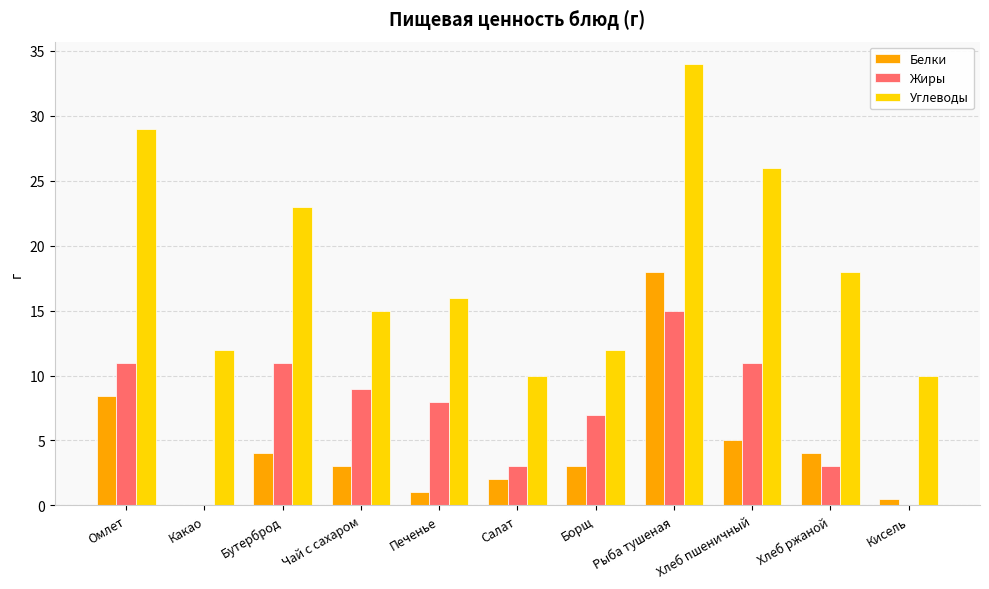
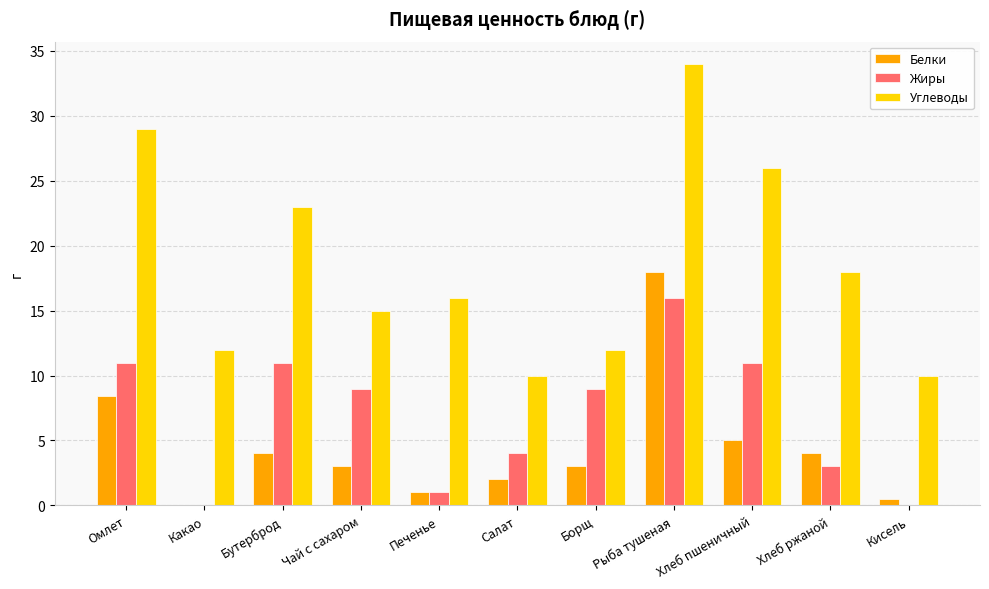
Жиры, Печенье: 8 -> 1
Жиры, Салат: 3 -> 4
Жиры, Борщ: 7 -> 9
Жиры, Рыба тушеная: 15 -> 16
